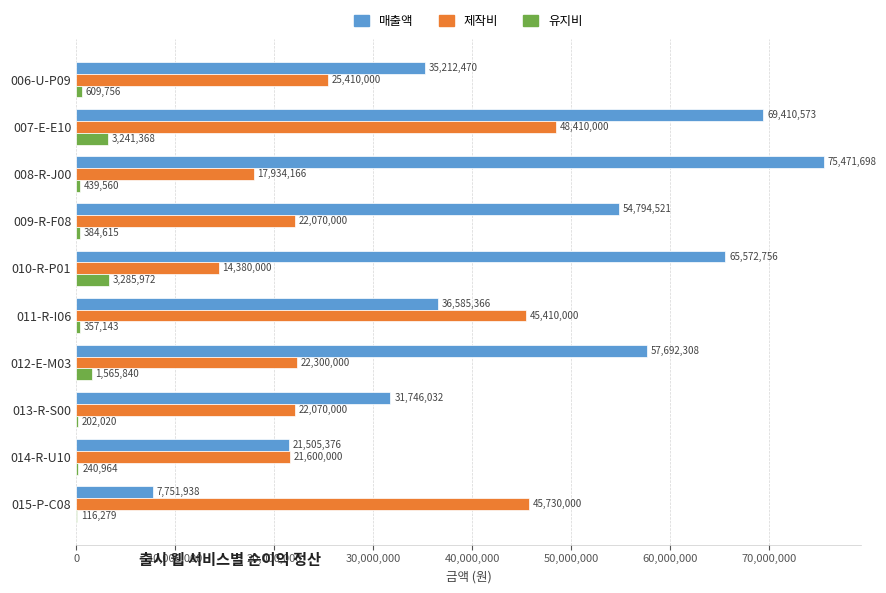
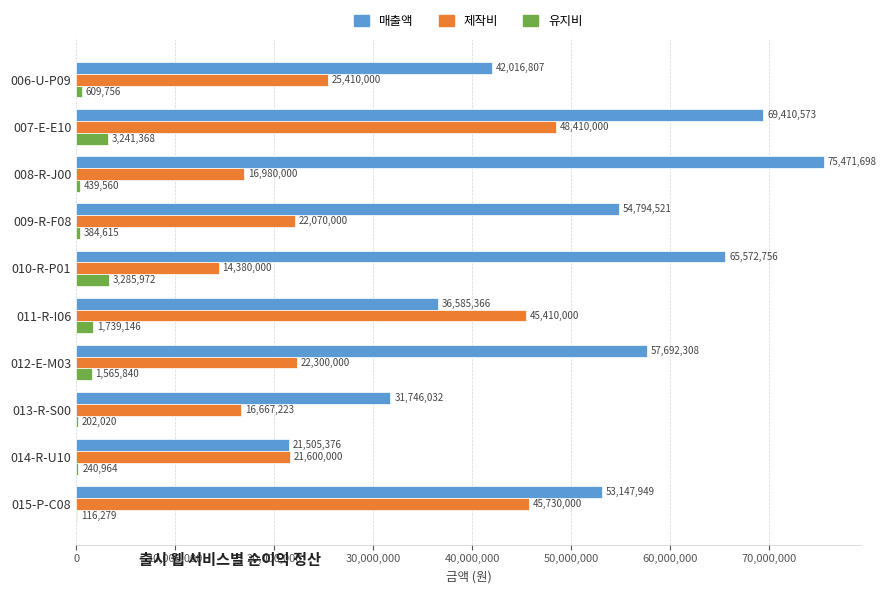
매출액, 006-U-P09: 35,212,470 -> 42,016,807
제작비, 008-R-J00: 17,934,166 -> 16,980,000
유지비, 011-R-I06: 357,143 -> 1,739,146
제작비, 013-R-S00: 22,070,000 -> 16,667,223
매출액, 015-P-C08: 7,751,938 -> 53,147,949
